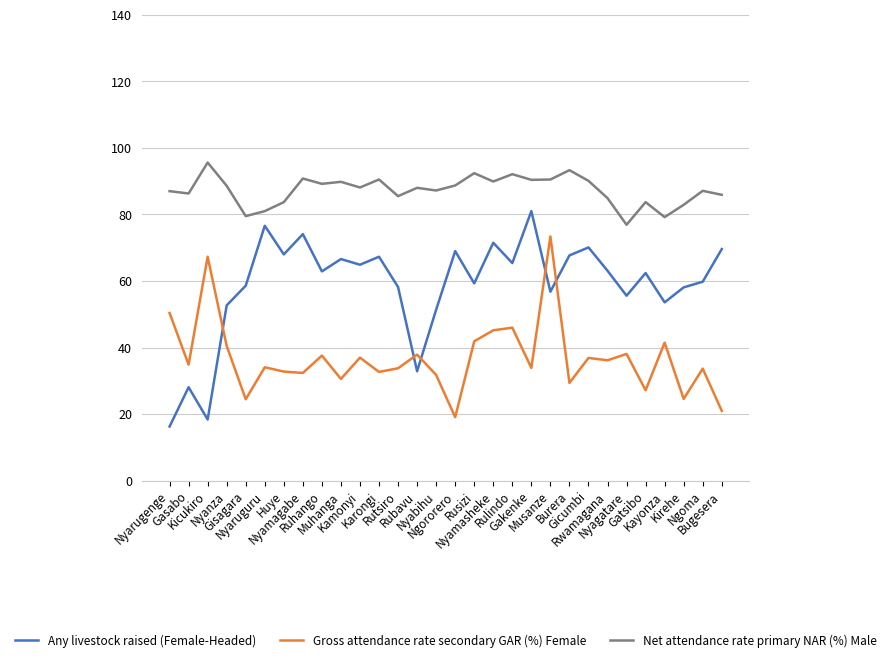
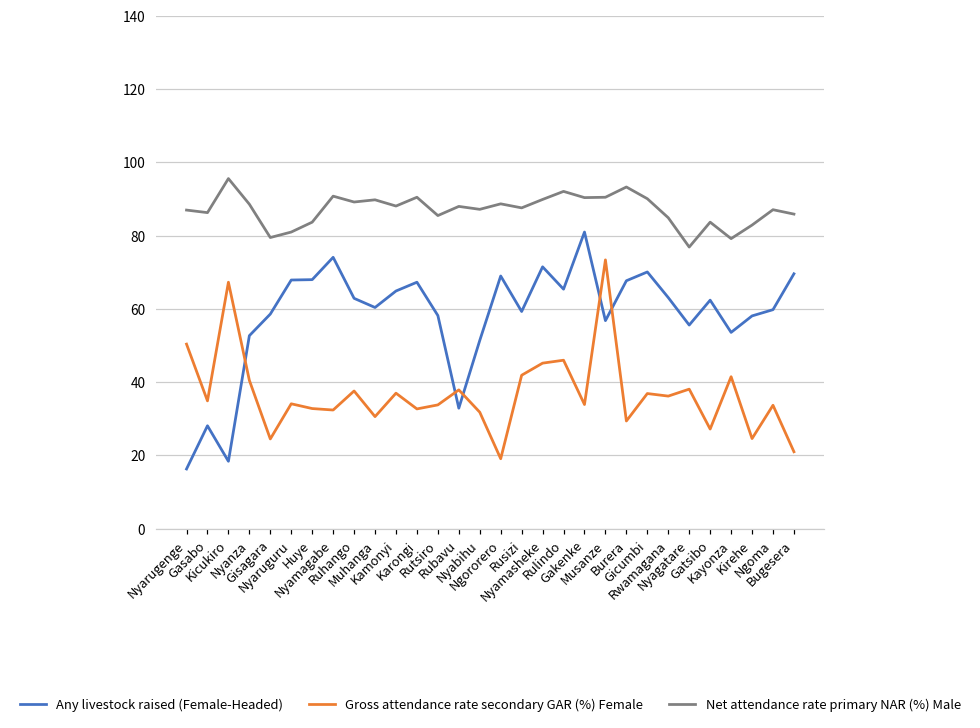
Any livestock raised (Female-Headed), Nyaruguru: 77 -> 68
Any livestock raised (Female-Headed), Muhanga: 67 -> 60
Net attendance rate primary NAR (%) Male, Rusizi: 92 -> 88
